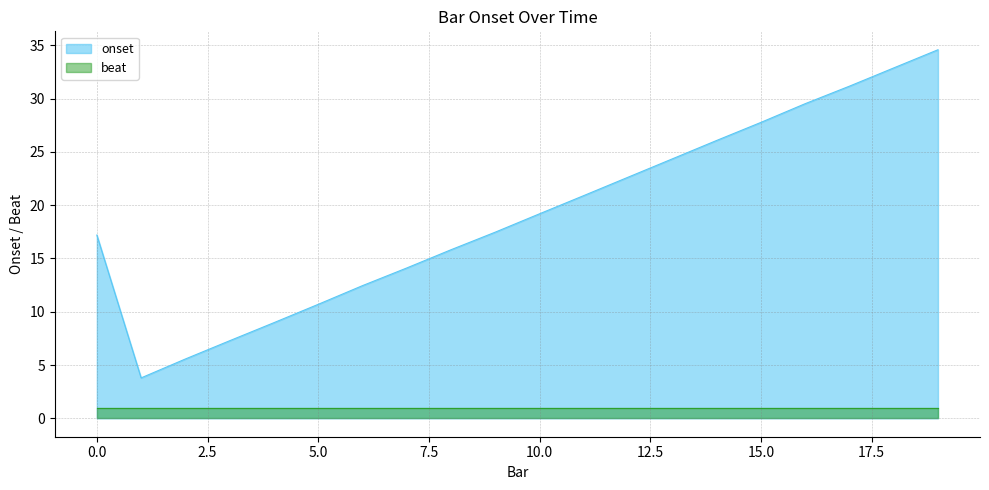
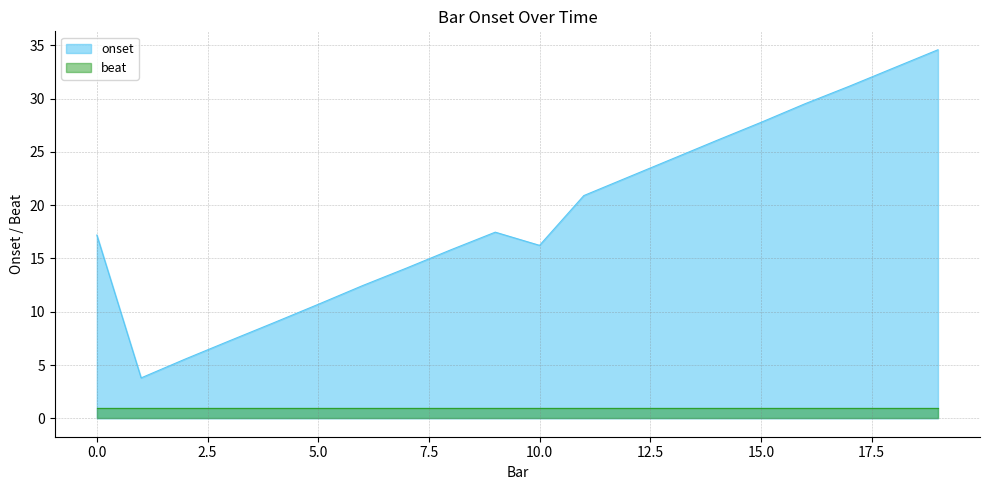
onset, 10.0: 19.2 -> 16.2
